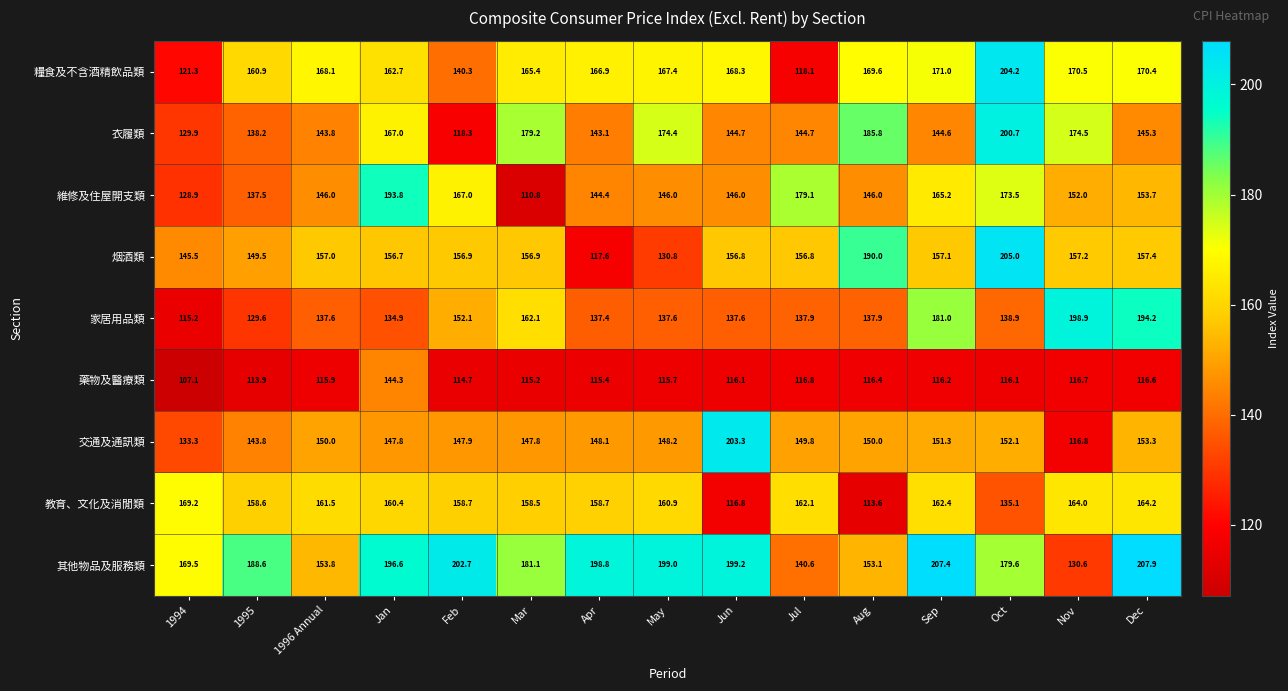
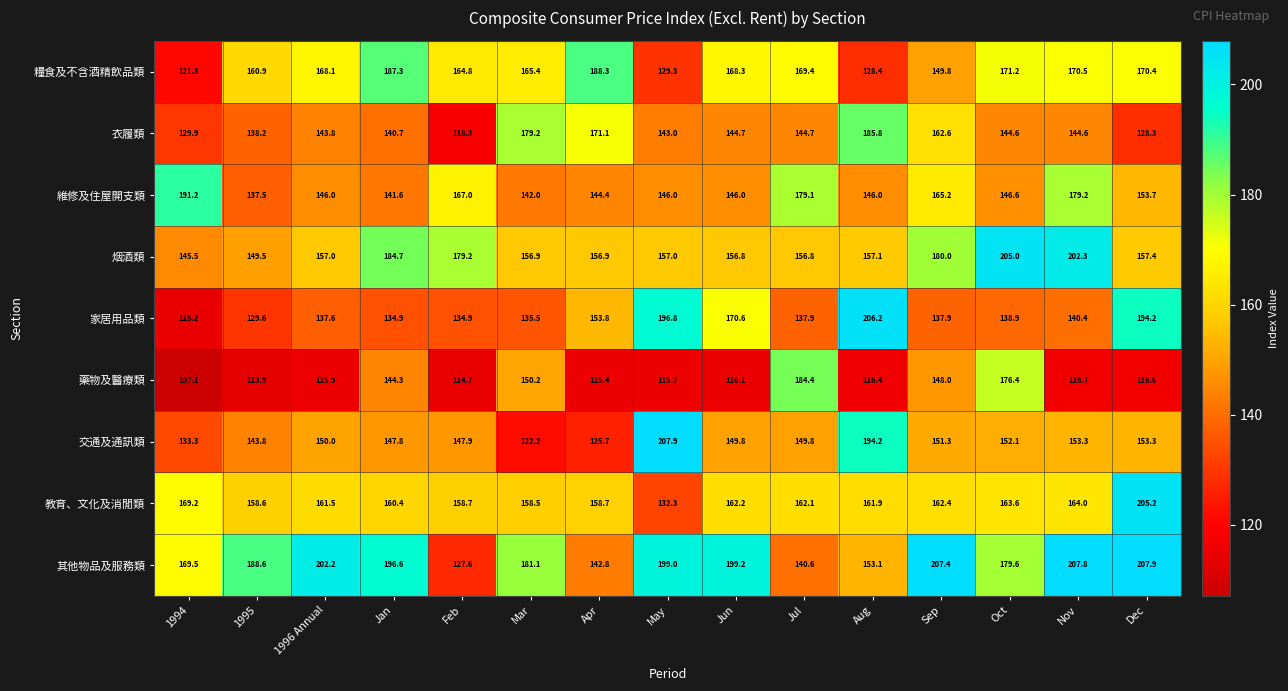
糧食及不含酒精飲品類, Jan: 162.7 -> 187.3
糧食及不含酒精飲品類, Feb: 140.3 -> 164.8
糧食及不含酒精飲品類, Apr: 166.9 -> 188.3
糧食及不含酒精飲品類, May: 167.4 -> 129.3
糧食及不含酒精飲品類, Jul: 118.1 -> 169.4
糧食及不含酒精飲品類, Aug: 169.6 -> 128.4
糧食及不含酒精飲品類, Sep: 171.0 -> 149.8
糧食及不含酒精飲品類, Oct: 204.2 -> 171.2
衣履類, Jan: 167.0 -> 140.7
衣履類, Apr: 143.1 -> 171.1
衣履類, May: 174.4 -> 143.0
衣履類, Sep: 144.6 -> 162.6
衣履類, Oct: 200.7 -> 144.6
衣履類, Nov: 174.5 -> 144.6
衣履類, Dec: 145.3 -> 128.3
維修及住屋開支類, 1994: 128.9 -> 191.2
維修及住屋開支類, Jan: 193.8 -> 141.6
維修及住屋開支類, Mar: 110.8 -> 142.0
維修及住屋開支類, Oct: 173.5 -> 146.6
維修及住屋開支類, Nov: 152.0 -> 179.2
烟酒類, Jan: 156.7 -> 184.7
烟酒類, Feb: 156.9 -> 179.2
烟酒類, Apr: 117.6 -> 156.9
烟酒類, May: 130.8 -> 157.0
烟酒類, Aug: 190.0 -> 157.1
烟酒類, Sep: 157.1 -> 180.0
烟酒類, Nov: 157.2 -> 202.3
家居用品類, Feb: 152.1 -> 134.9
家居用品類, Mar: 162.1 -> 135.5
家居用品類, Apr: 137.4 -> 153.8
家居用品類, May: 137.6 -> 196.8
家居用品類, Jun: 137.6 -> 170.6
家居用品類, Aug: 137.9 -> 206.2
家居用品類, Sep: 181.0 -> 137.9
家居用品類, Nov: 198.9 -> 140.4
藥物及醫療類, Mar: 115.2 -> 150.2
藥物及醫療類, Jul: 116.8 -> 184.4
藥物及醫療類, Sep: 116.2 -> 148.0
藥物及醫療類, Oct: 116.1 -> 176.4
交通及通訊類, Mar: 147.8 -> 122.2
交通及通訊類, Apr: 148.1 -> 125.7
交通及通訊類, May: 148.2 -> 207.9
交通及通訊類, Jun: 203.3 -> 149.8
交通及通訊類, Aug: 150.0 -> 194.2
交通及通訊類, Nov: 116.8 -> 153.3
教育、文化及消閒類, May: 160.9 -> 132.3
教育、文化及消閒類, Jun: 116.8 -> 162.2
教育、文化及消閒類, Aug: 113.6 -> 161.9
教育、文化及消閒類, Oct: 135.1 -> 163.6
教育、文化及消閒類, Dec: 164.2 -> 205.2
其他物品及服務類, 1996 Annual: 153.8 -> 202.2
其他物品及服務類, Feb: 202.7 -> 127.6
其他物品及服務類, Apr: 198.8 -> 142.8
其他物品及服務類, Nov: 130.6 -> 207.8
